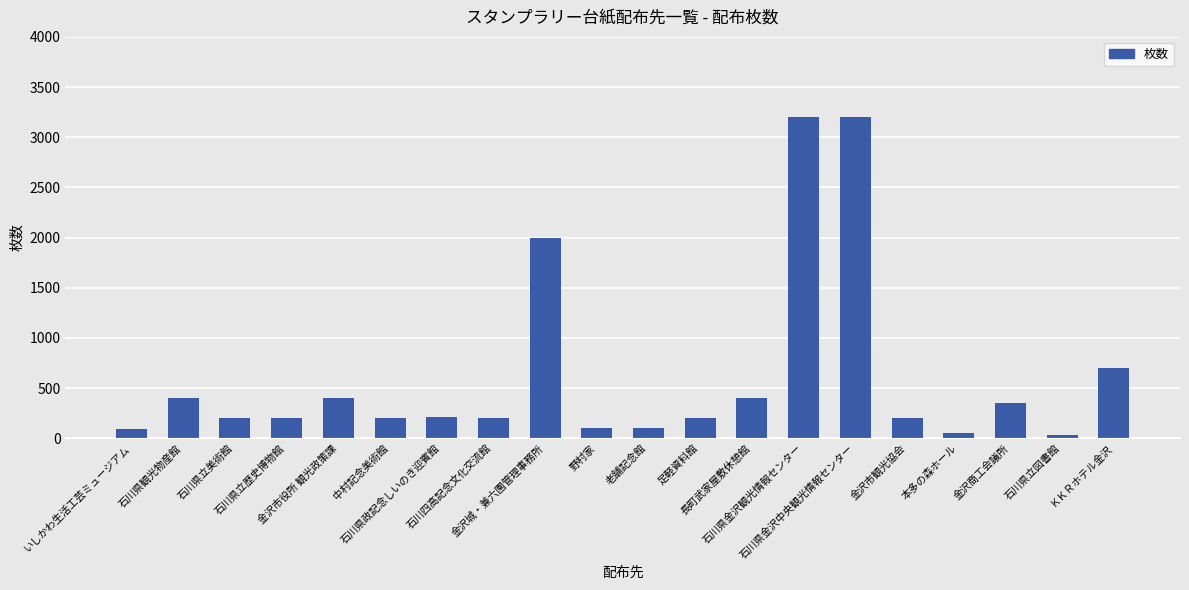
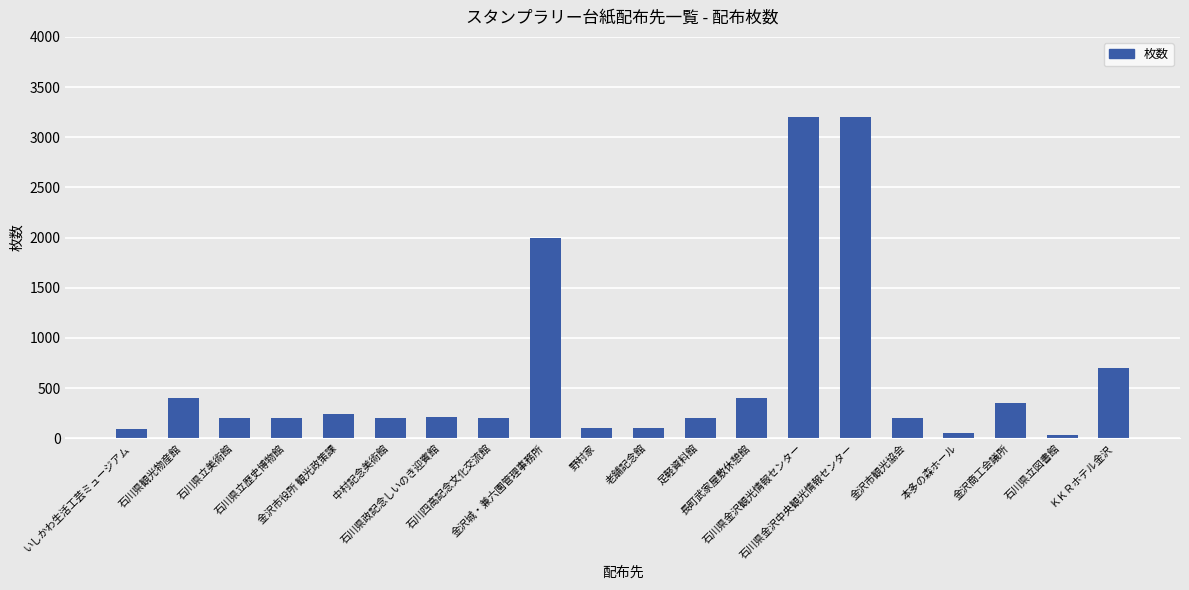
金沢市役所 観光政策課: 400 -> 240
